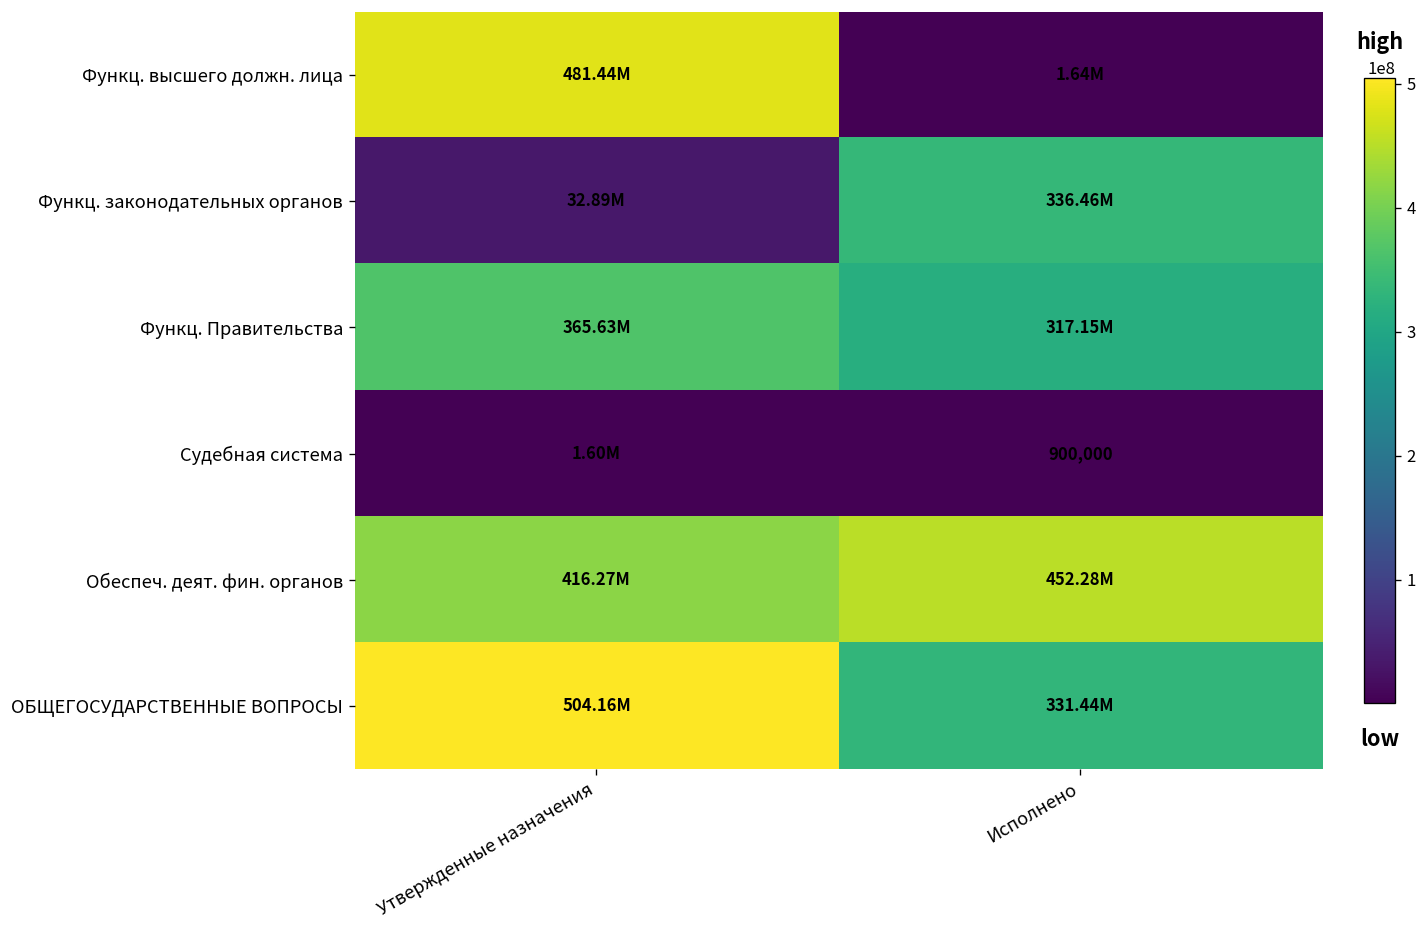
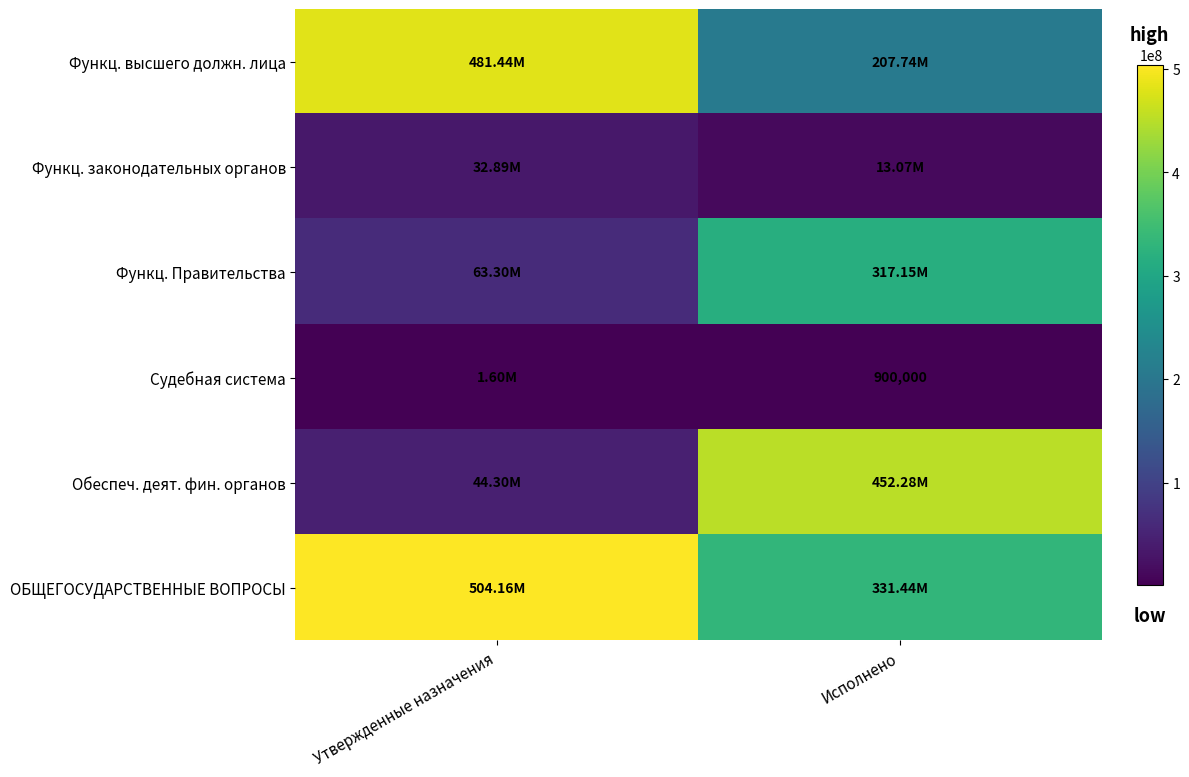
Функц. высшего должн. лица, Исполнено: 1.64M -> 207.74M
Функц. законодательных органов, Исполнено: 336.46M -> 13.07M
Функц. Правительства, Утвержденные назначения: 365.63M -> 63.30M
Обеспеч. деят. фин. органов, Утвержденные назначения: 416.27M -> 44.30M
